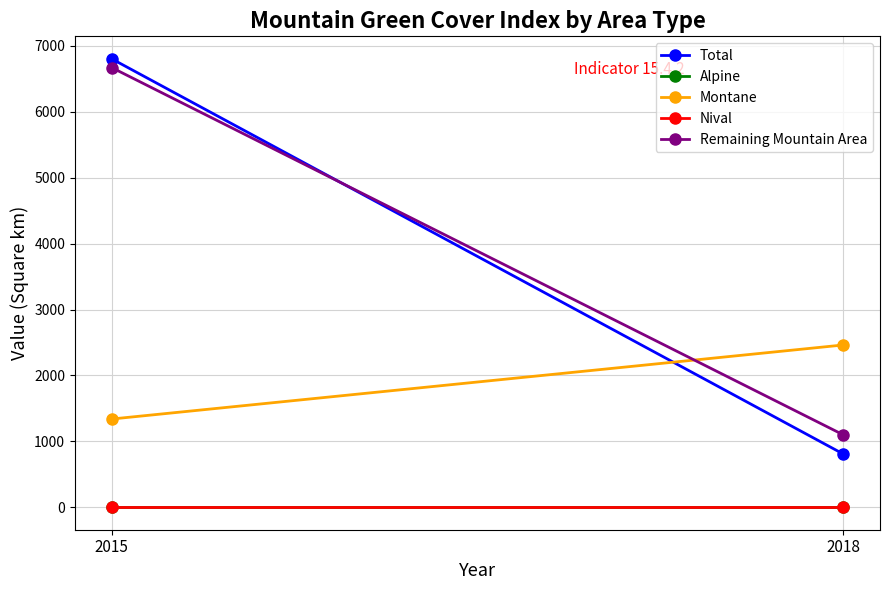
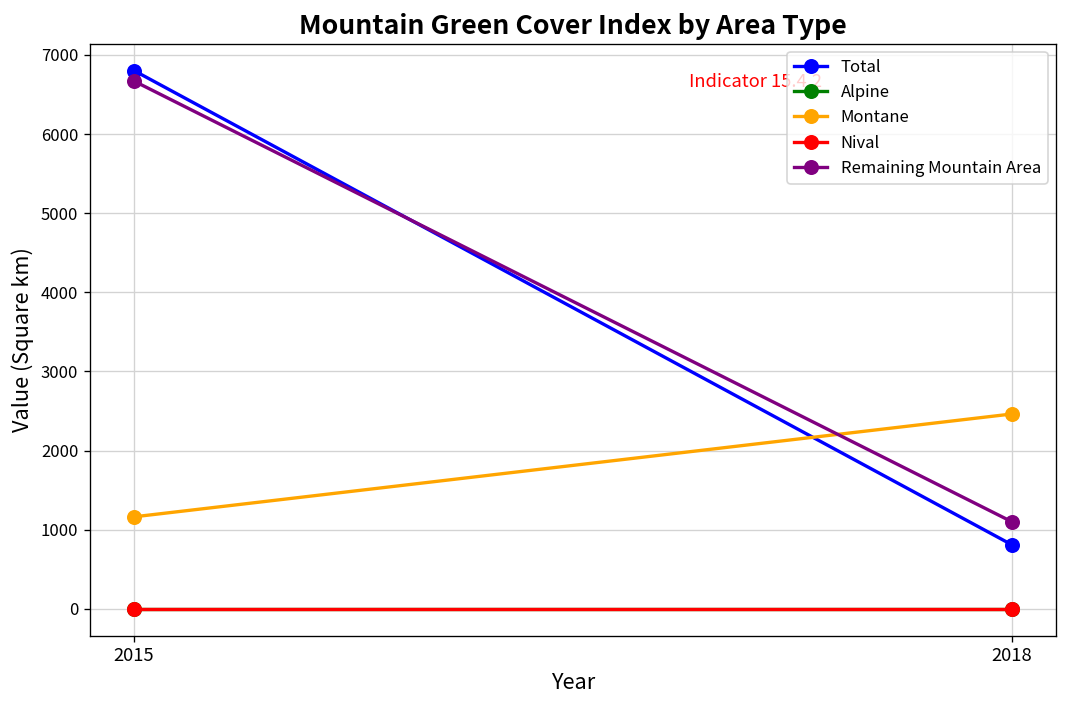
Montane, 2015: 1300 -> 1200
